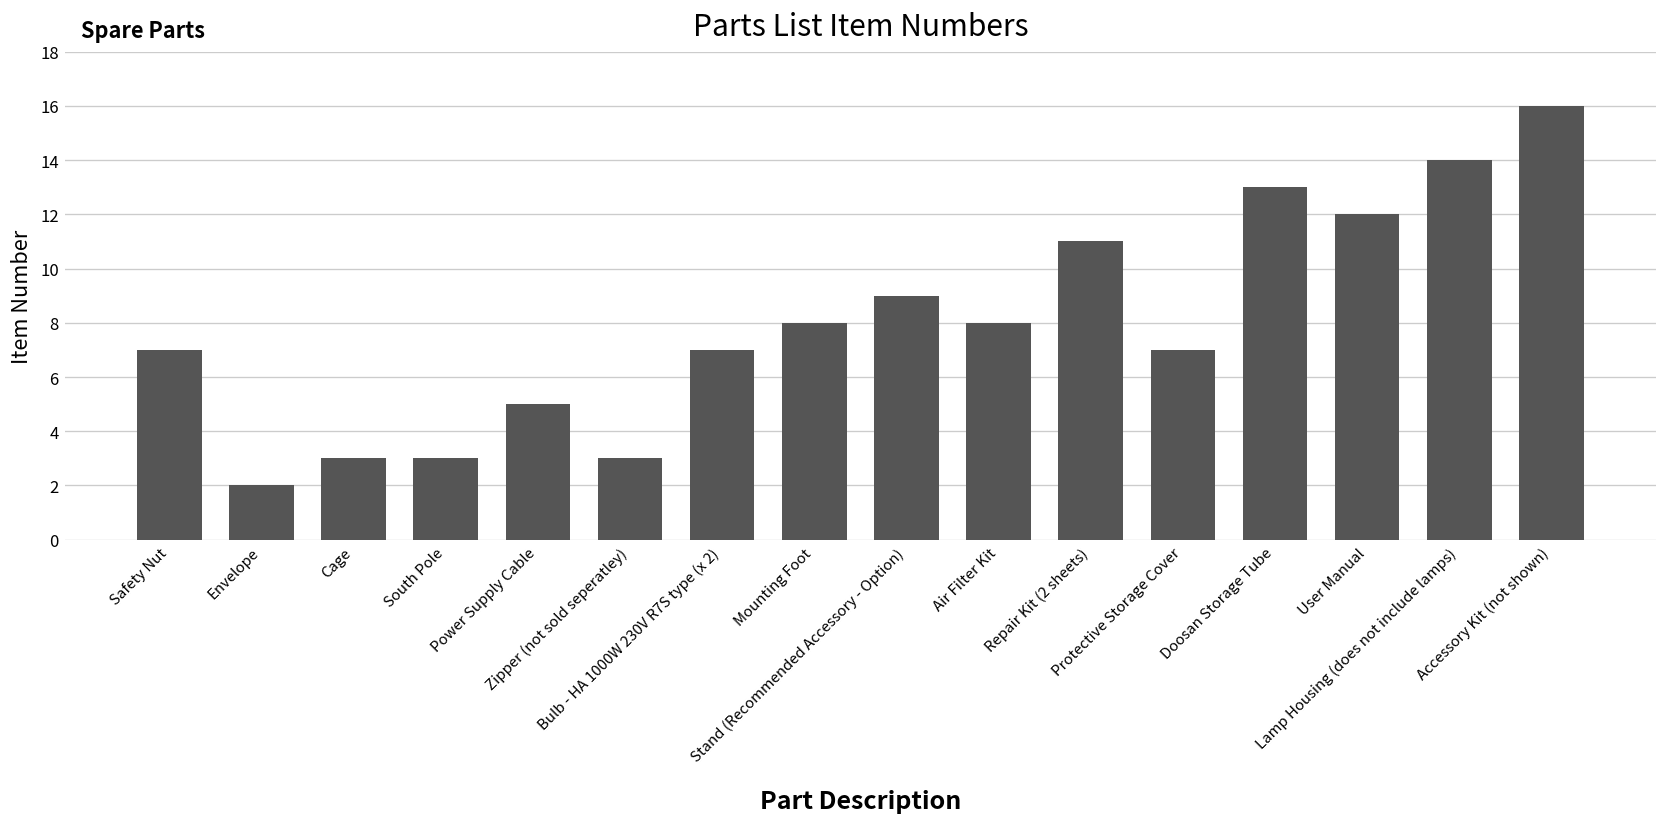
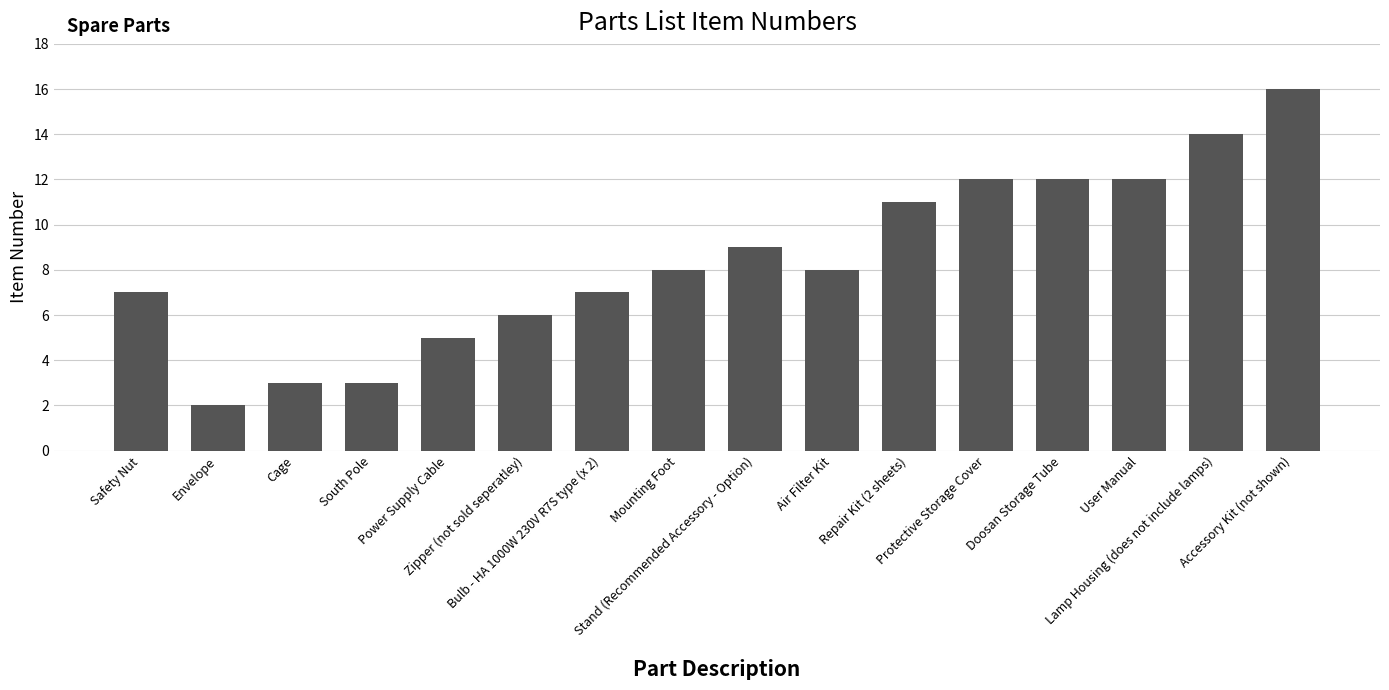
Zipper (not sold seperatley): 3 -> 6
Protective Storage Cover: 7 -> 12
Doosan Storage Tube: 13 -> 12
